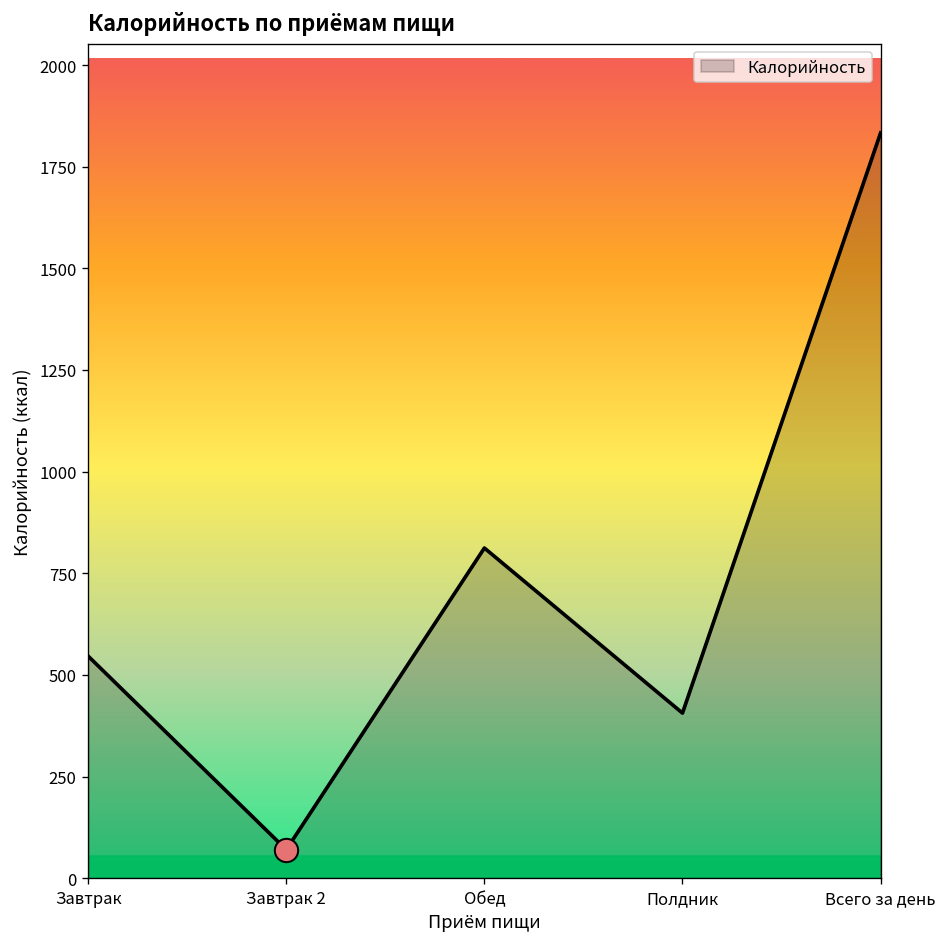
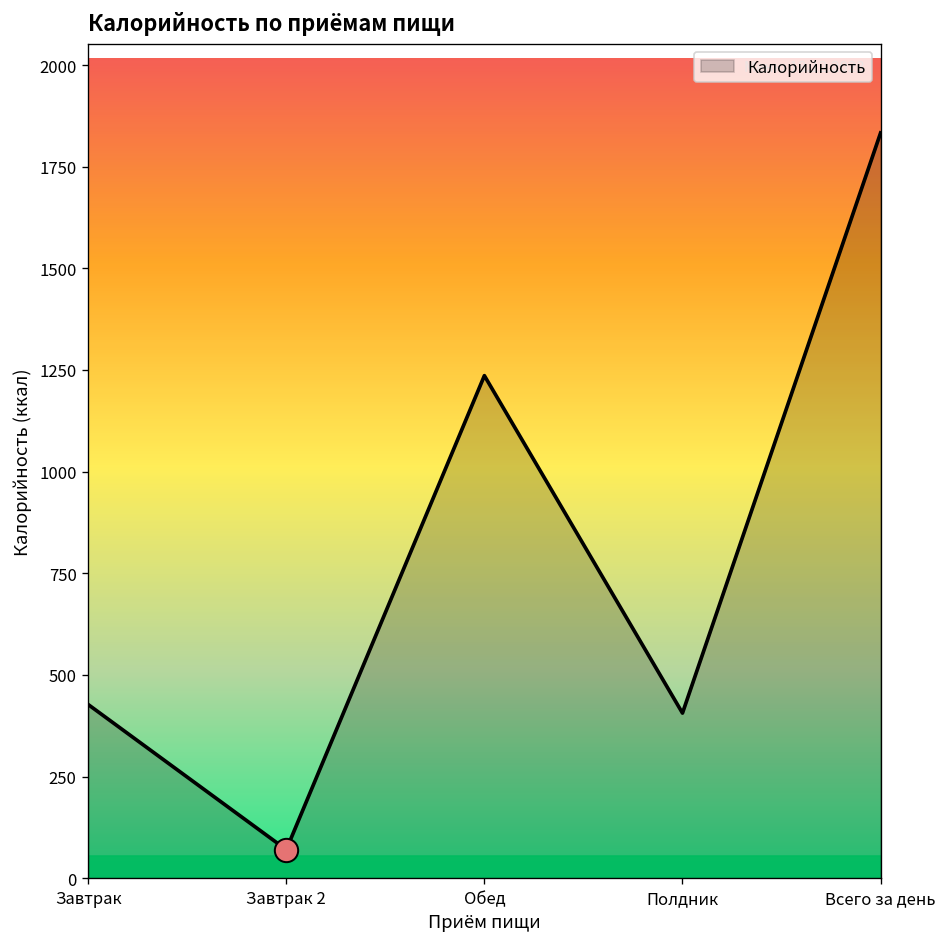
Калорийность, Завтрак: 550 -> 430
Калорийность, Обед: 810 -> 1240
